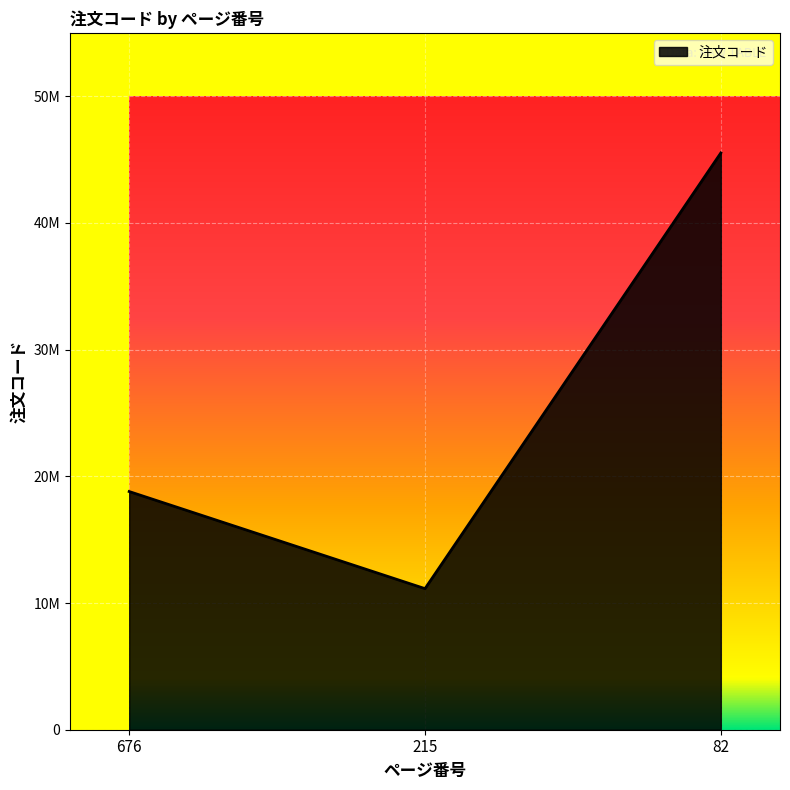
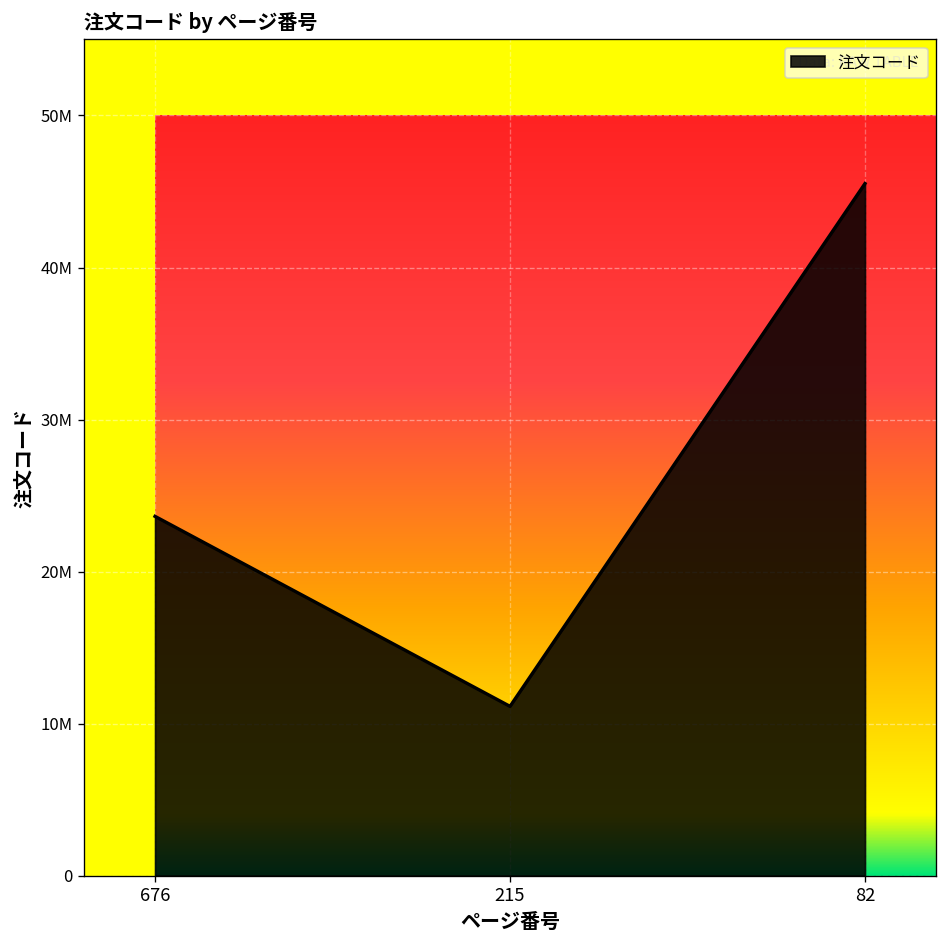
676: 18800000 -> 23600000
